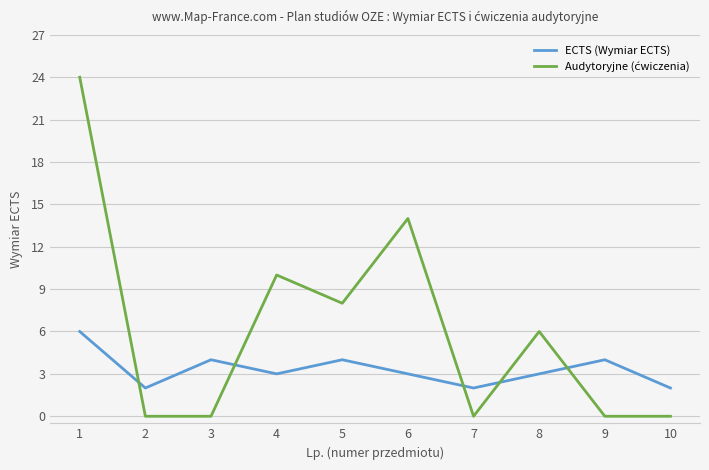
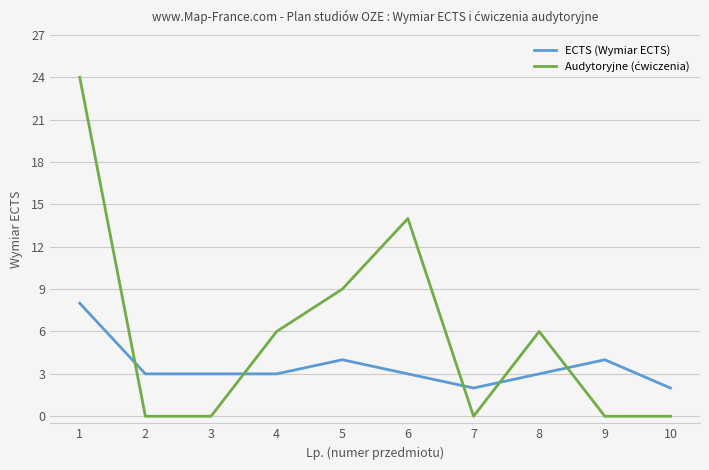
ECTS (Wymiar ECTS), 1: 6 -> 8
ECTS (Wymiar ECTS), 2: 2 -> 3
ECTS (Wymiar ECTS), 3: 4 -> 3
Audytoryjne (ćwiczenia), 4: 10 -> 6
Audytoryjne (ćwiczenia), 5: 8 -> 9
